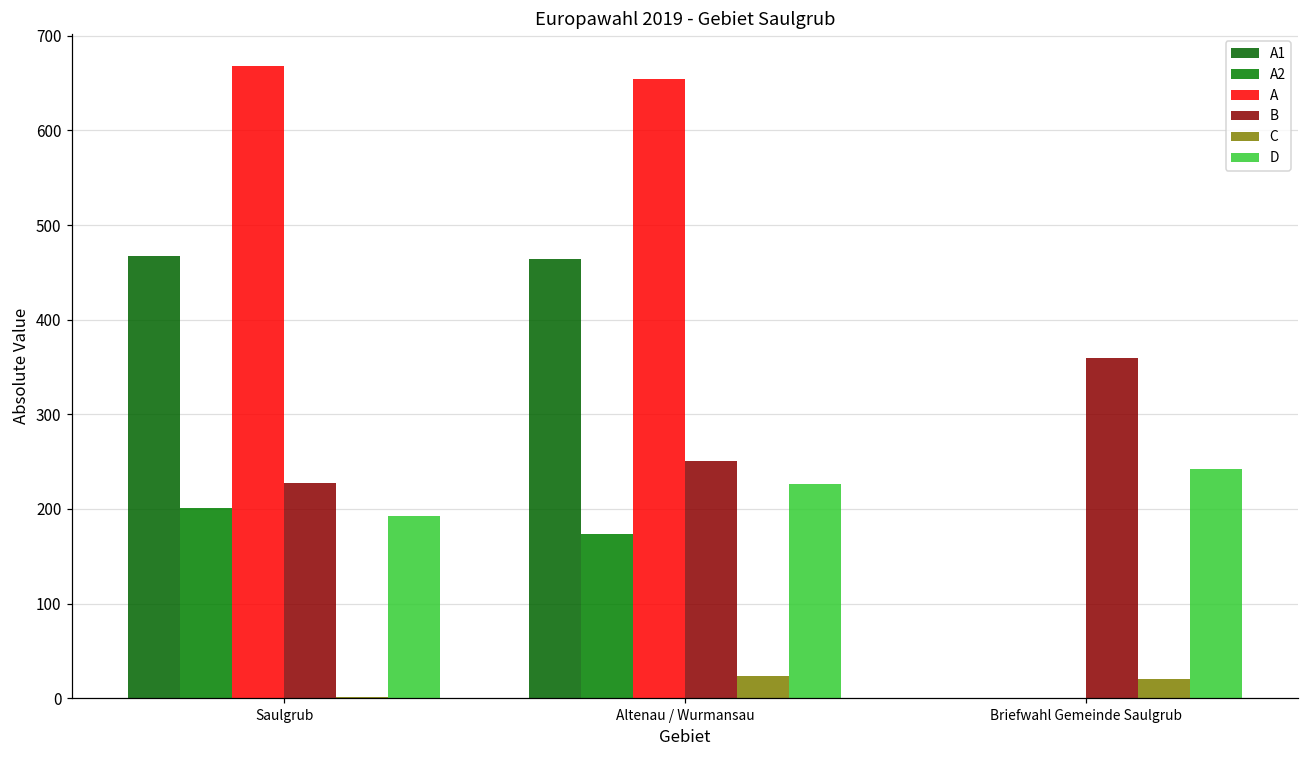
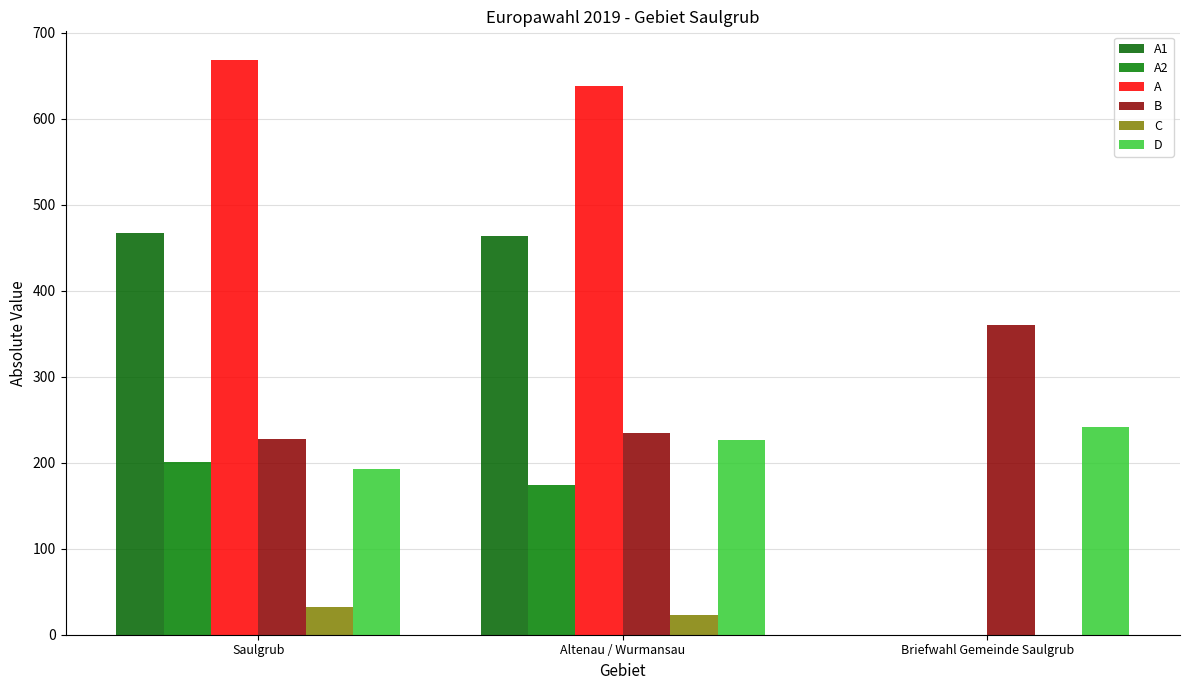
C, Saulgrub: 0 -> 30
A, Altenau / Wurmansau: 650 -> 640
B, Altenau / Wurmansau: 250 -> 230
C, Briefwahl Gemeinde Saulgrub: 20 -> 0
